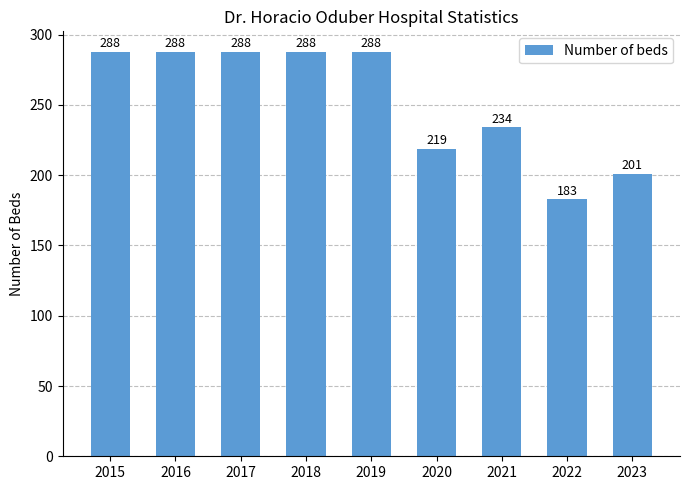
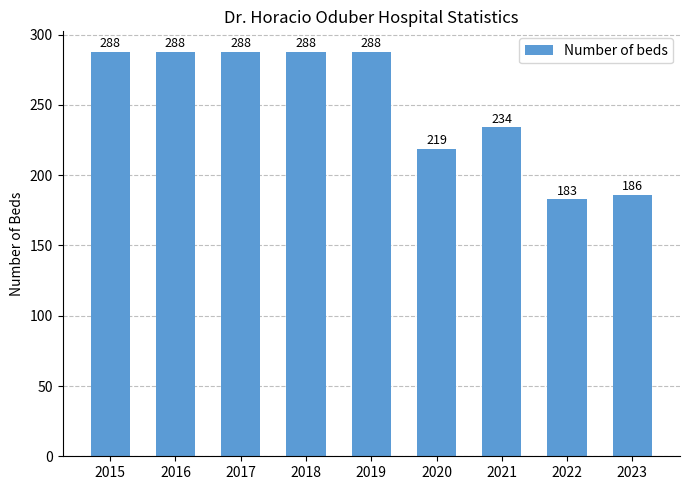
2023: 201 -> 186
